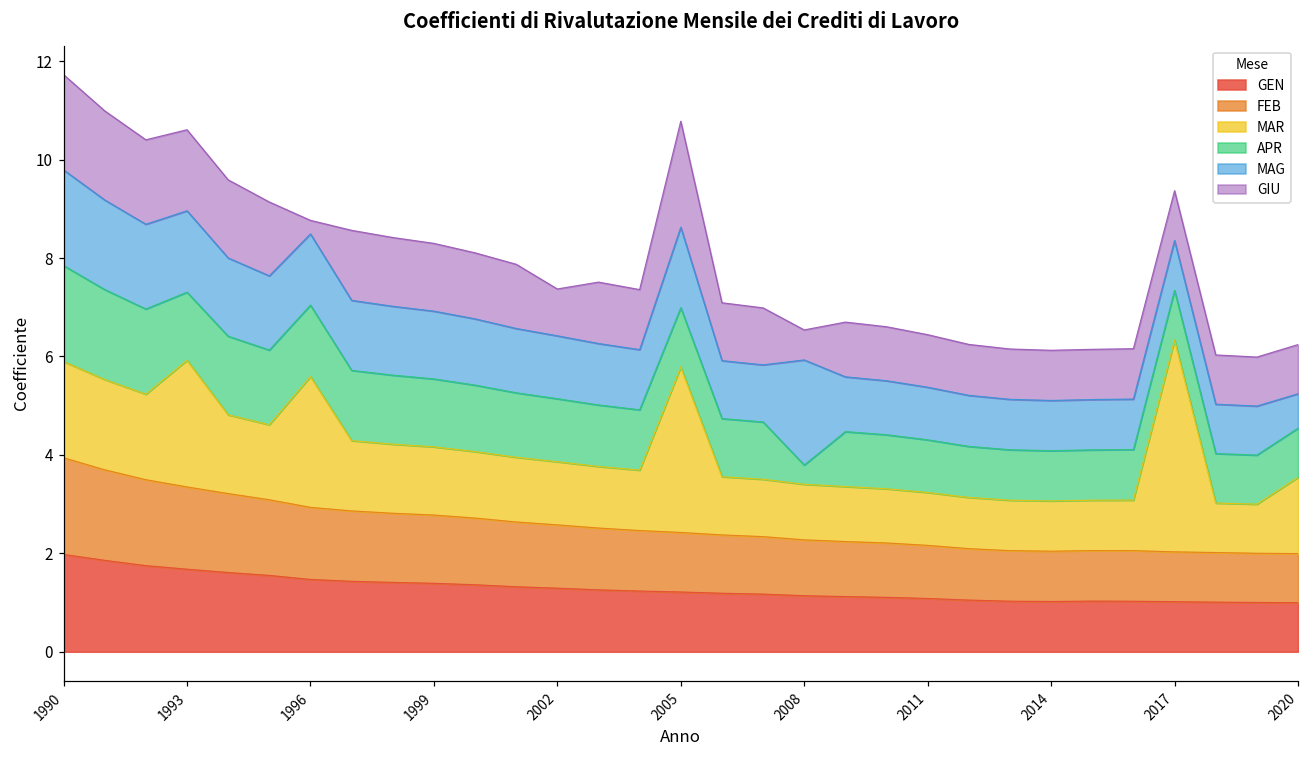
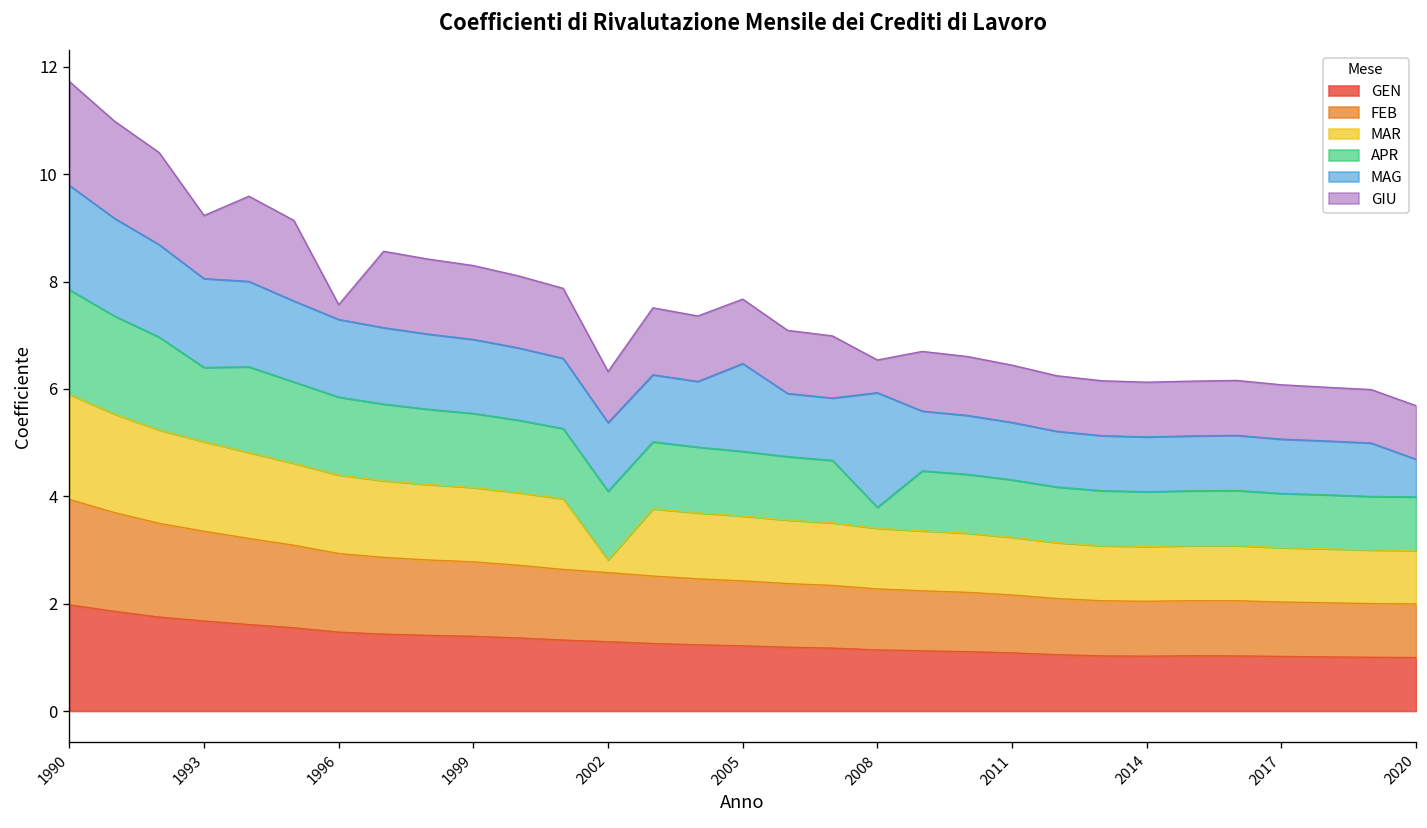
MAR, 1993: 2.6 -> 1.7
GIU, 1993: 1.6 -> 1.2
MAR, 1996: 2.7 -> 1.5
MAR, 2002: 1.3 -> 0.2
MAR, 2005: 3.4 -> 1.2
GIU, 2005: 2.2 -> 1.2
MAR, 2017: 4.3 -> 1.0
MAR, 2020: 1.6 -> 1.0
